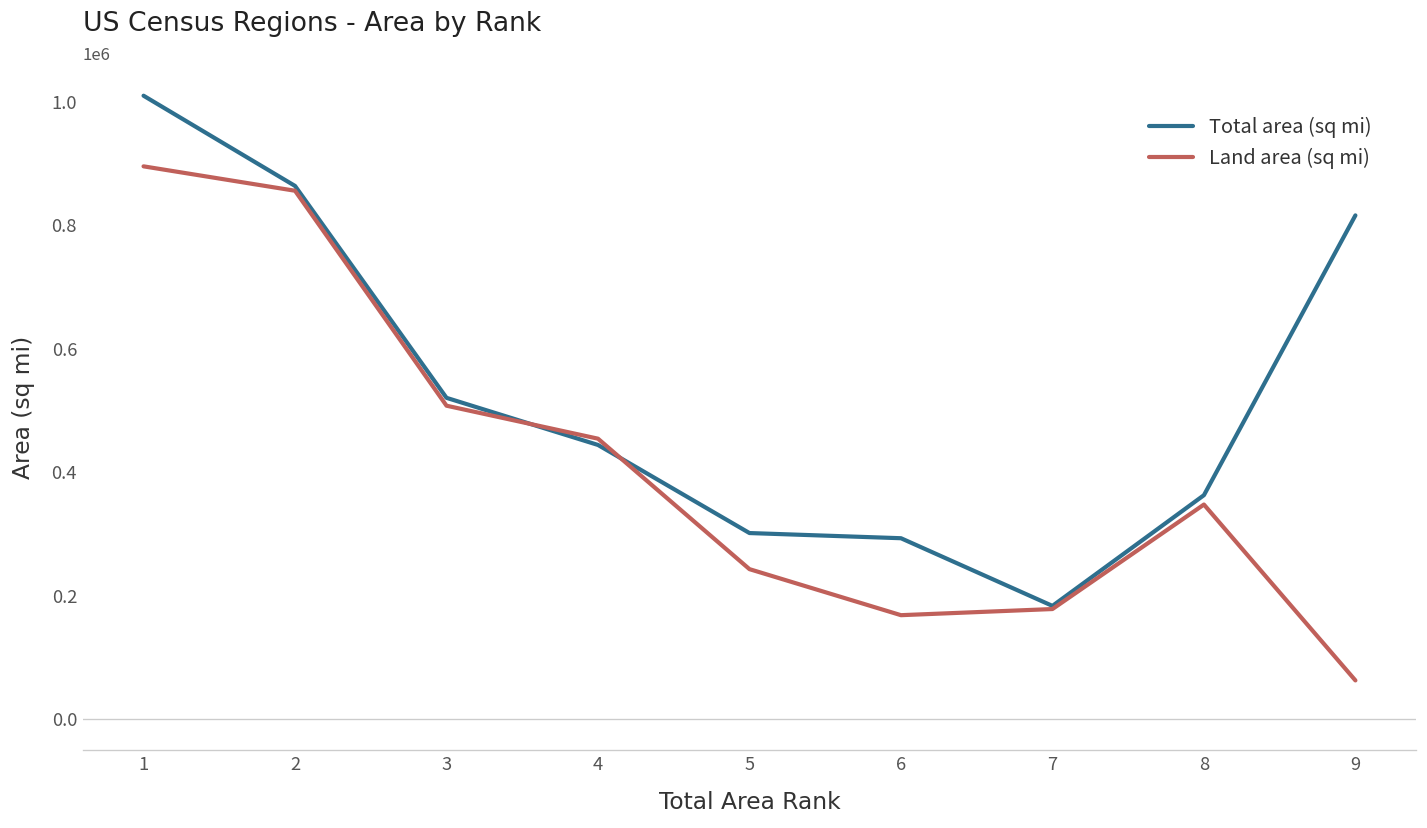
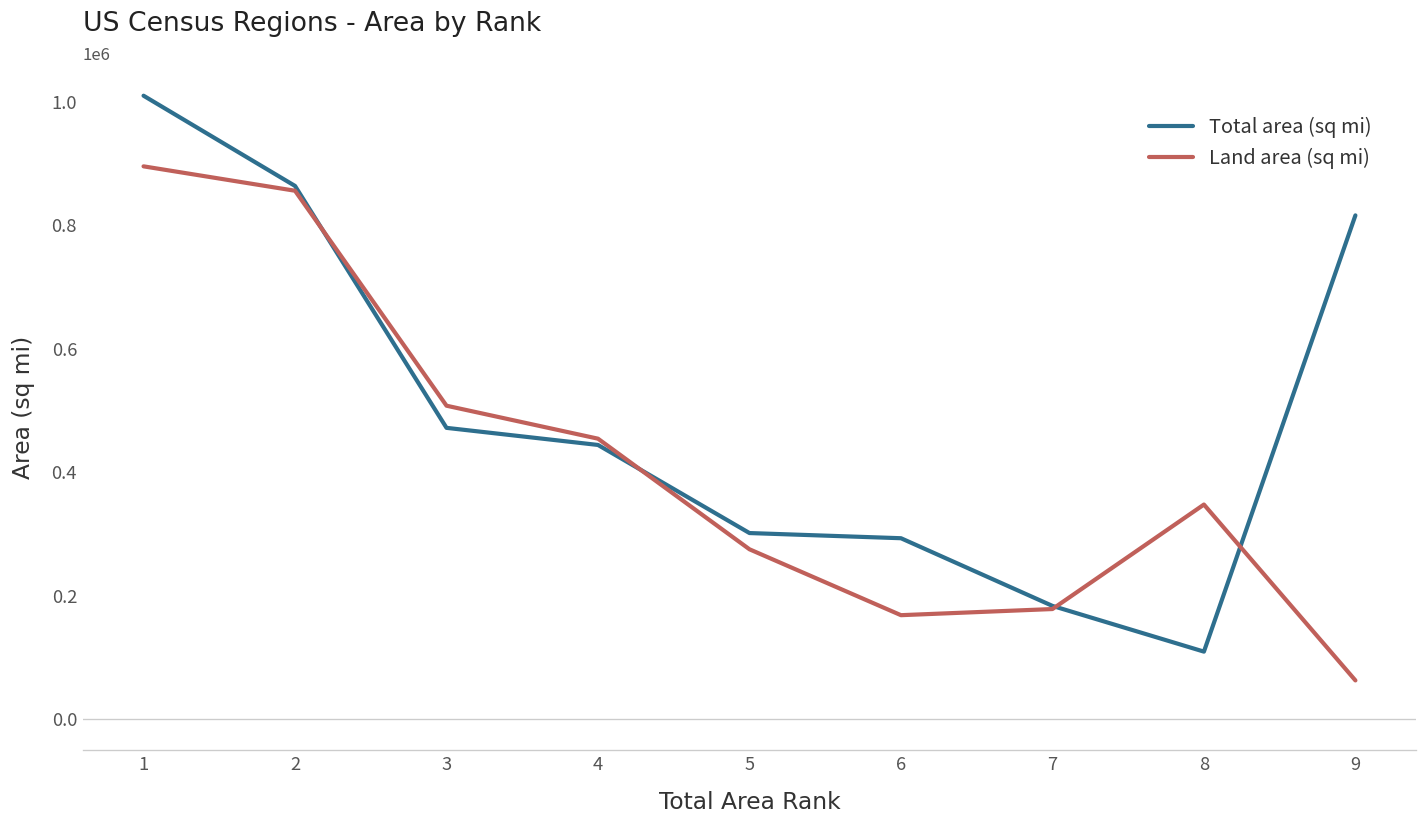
Total area (sq mi), 3: 520000 -> 470000
Land area (sq mi), 5: 240000 -> 280000
Total area (sq mi), 8: 360000 -> 110000
